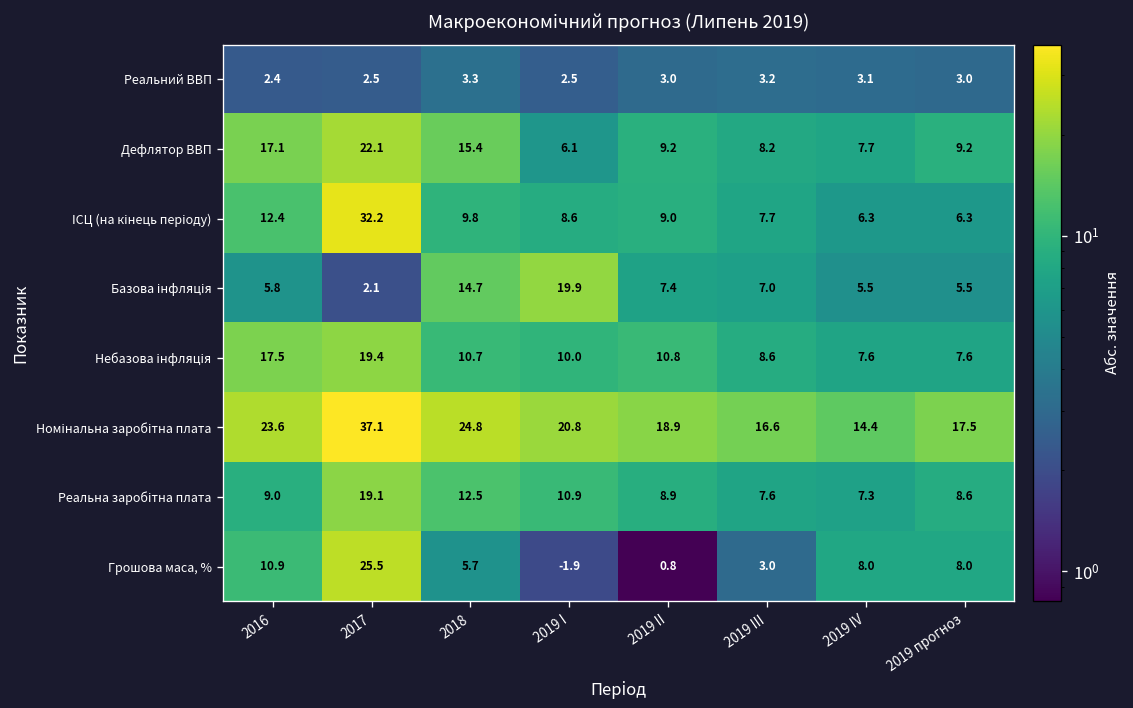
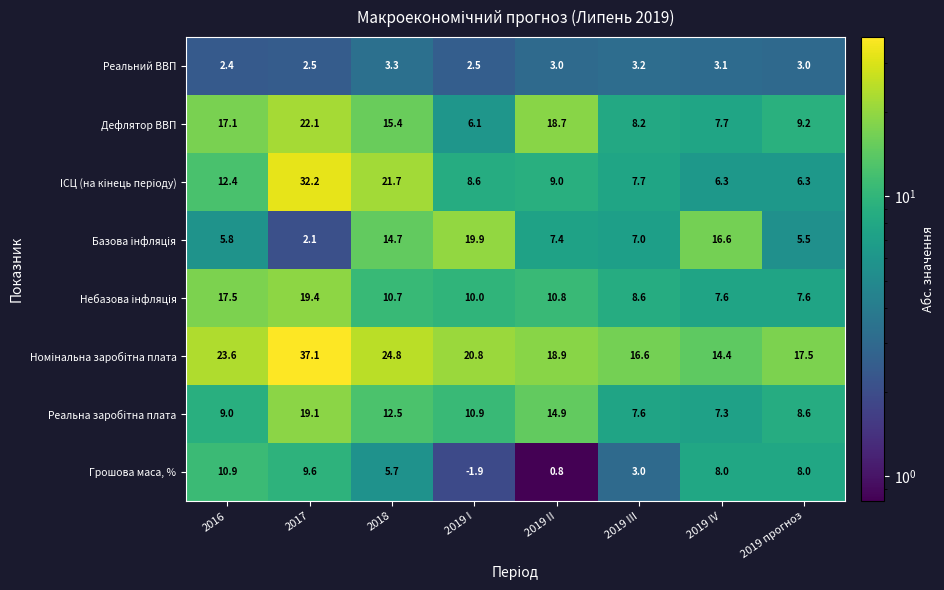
Дефлятор ВВП, 2019 II: 9.2 -> 18.7
ІСЦ (на кінець періоду), 2018: 9.8 -> 21.7
Базова інфляція, 2019 IV: 5.5 -> 16.6
Реальна заробітна плата, 2019 II: 8.9 -> 14.9
Грошова маса, %, 2017: 25.5 -> 9.6
